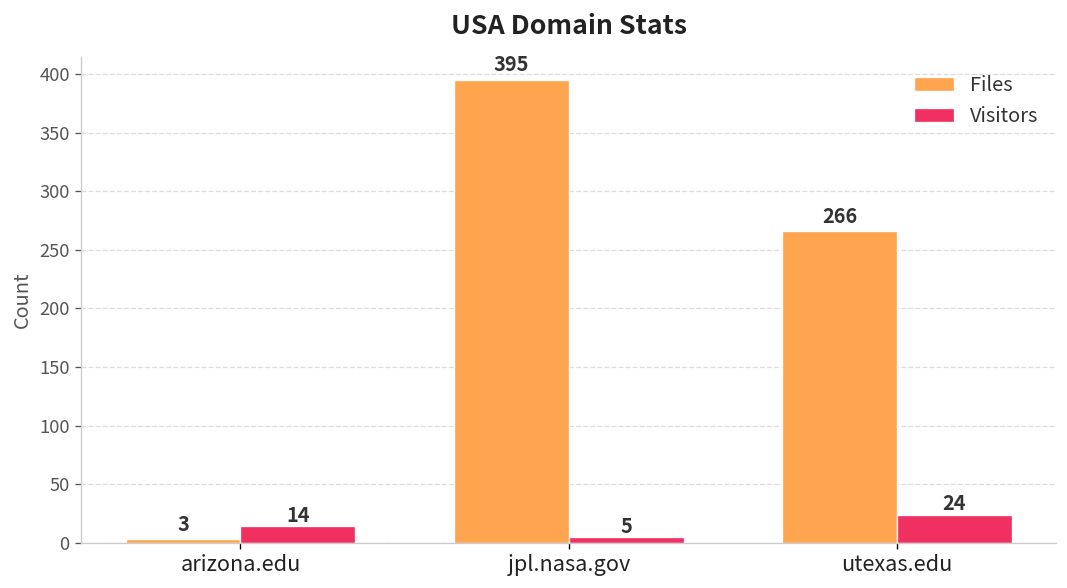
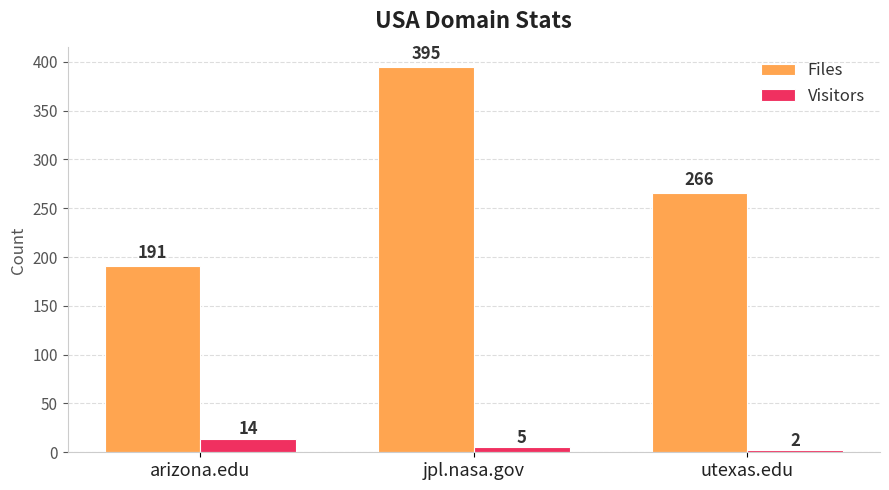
Files, arizona.edu: 3 -> 191
Visitors, utexas.edu: 24 -> 2
